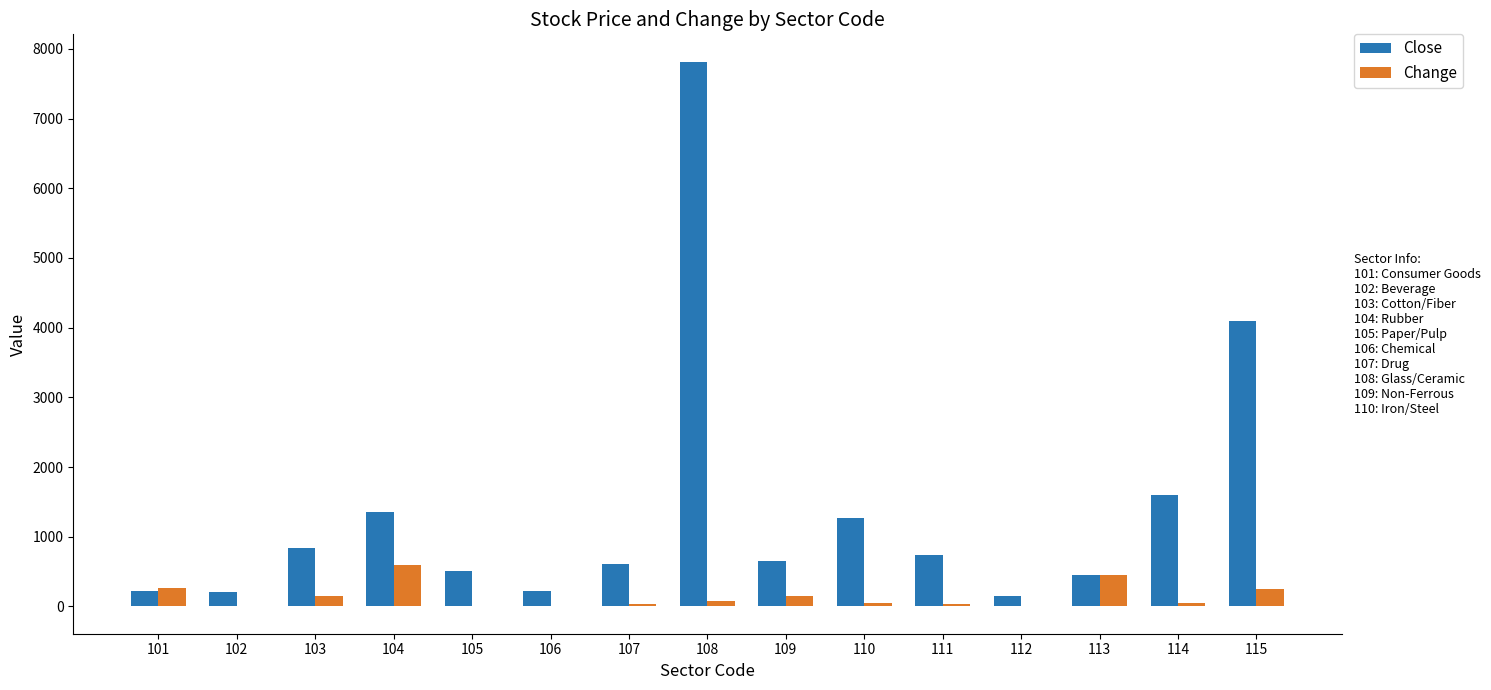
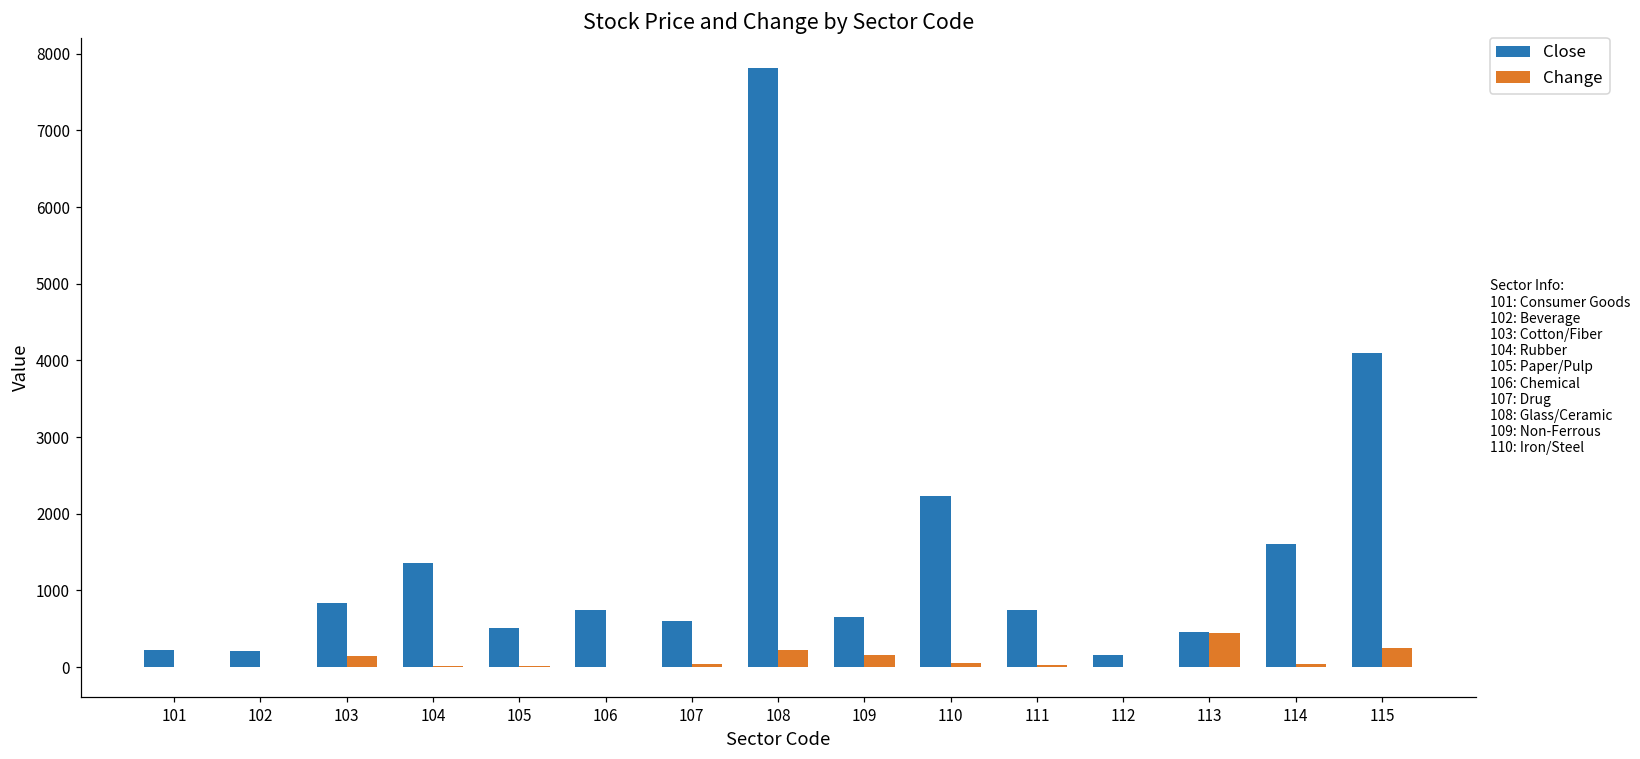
Change, 101: 300 -> 0
Change, 104: 600 -> 0
Close, 106: 200 -> 700
Change, 108: 100 -> 200
Close, 110: 1300 -> 2200
